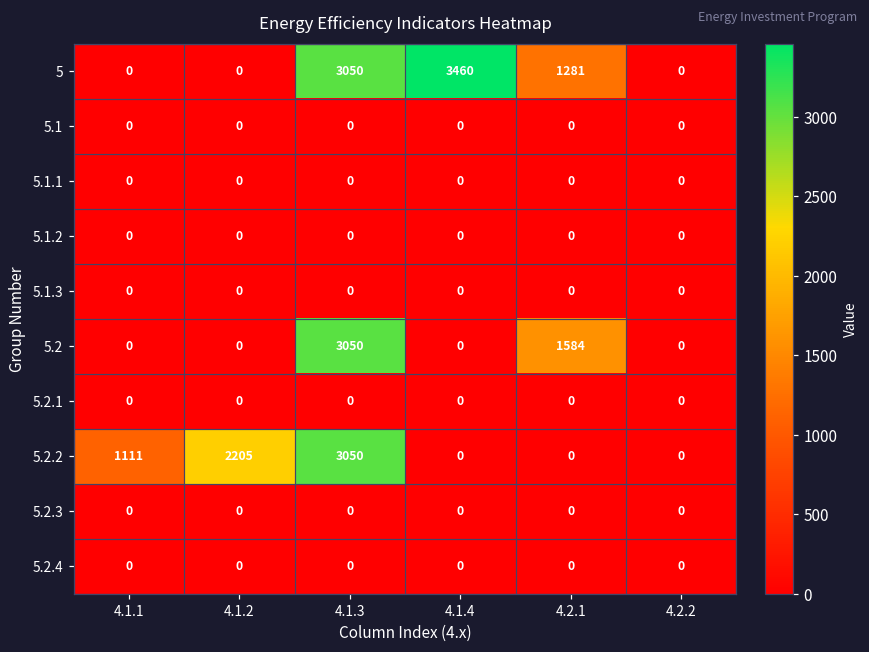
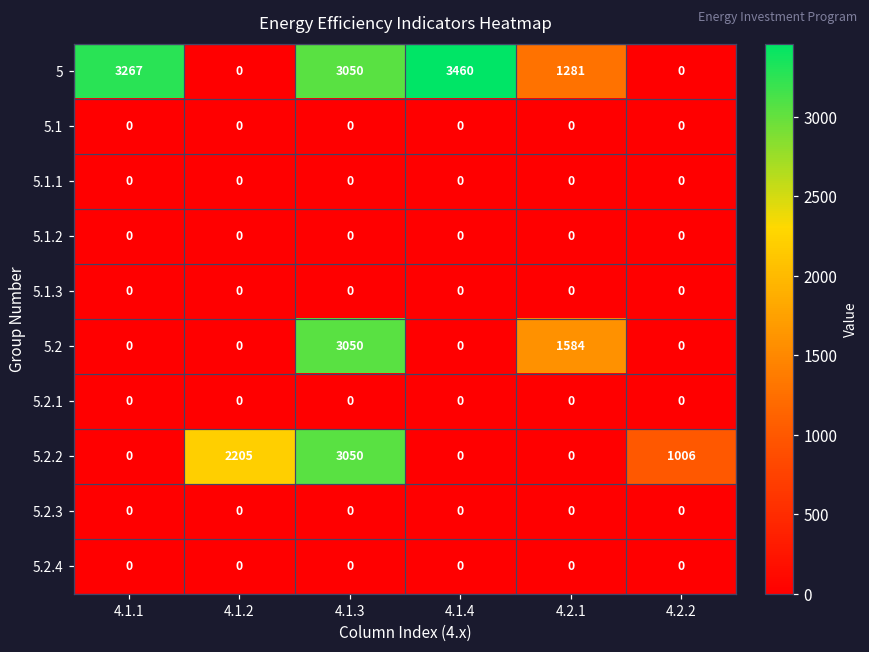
5, 4.1.1: 0 -> 3267
5.2.2, 4.1.1: 1111 -> 0
5.2.2, 4.2.2: 0 -> 1006
